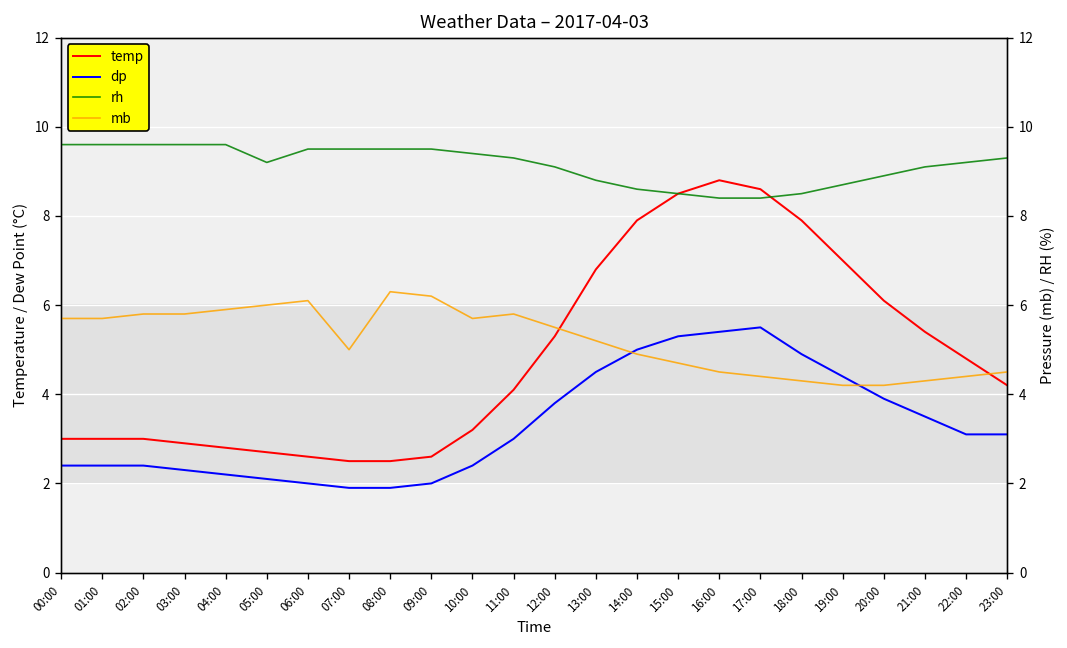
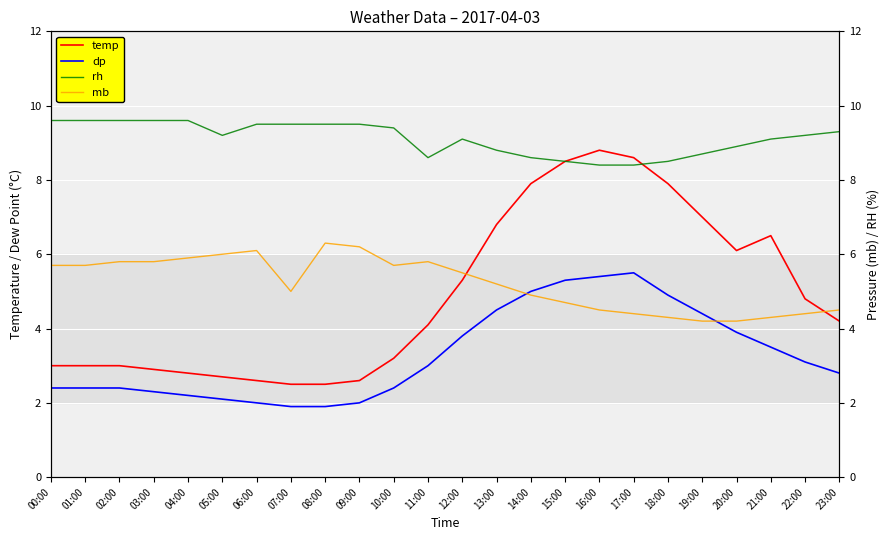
temp, 21:00: 5.4 -> 6.5
dp, 23:00: 3.1 -> 2.8
rh, 11:00: 9.3 -> 8.6
